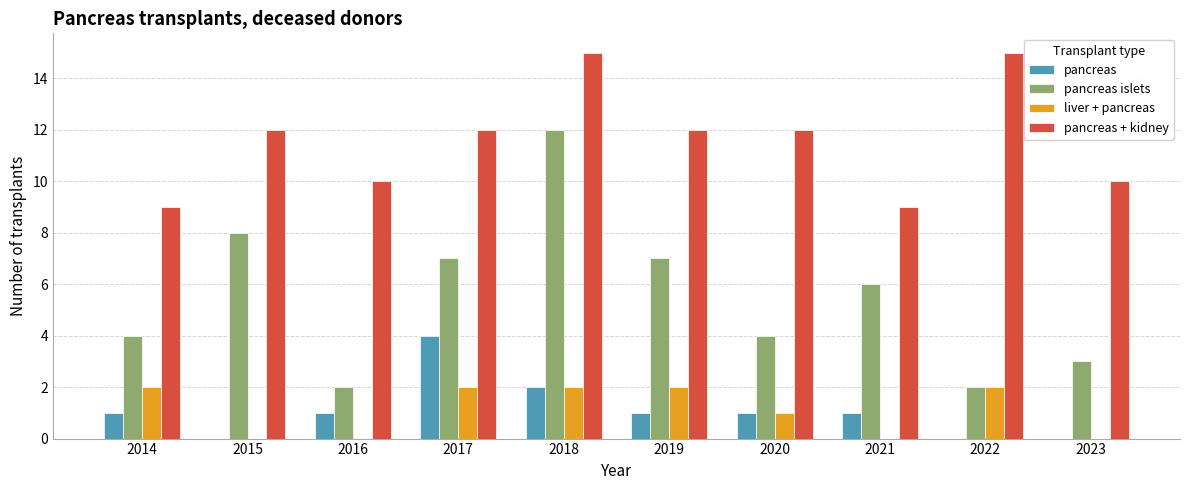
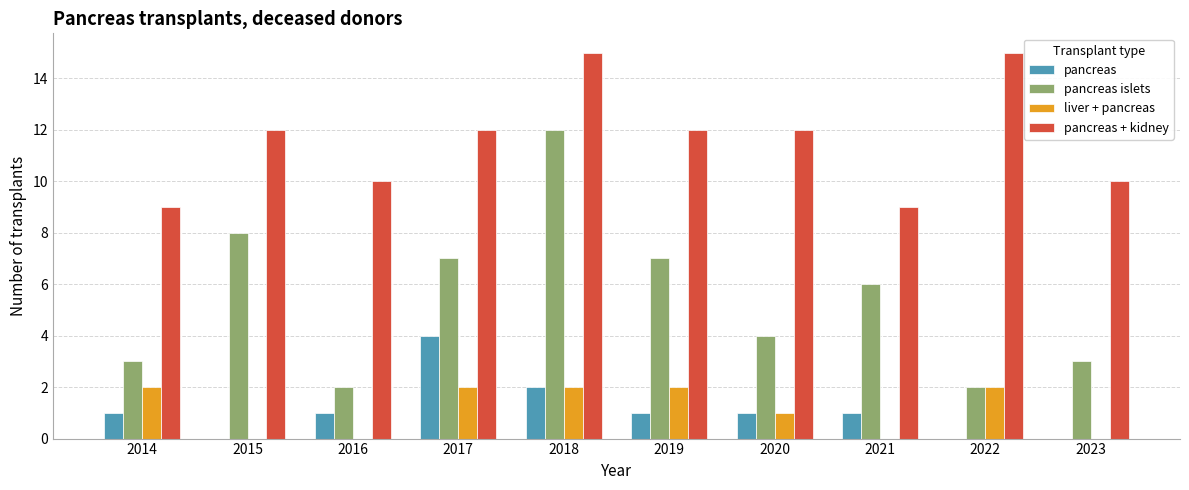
pancreas islets, 2014: 4 -> 3
